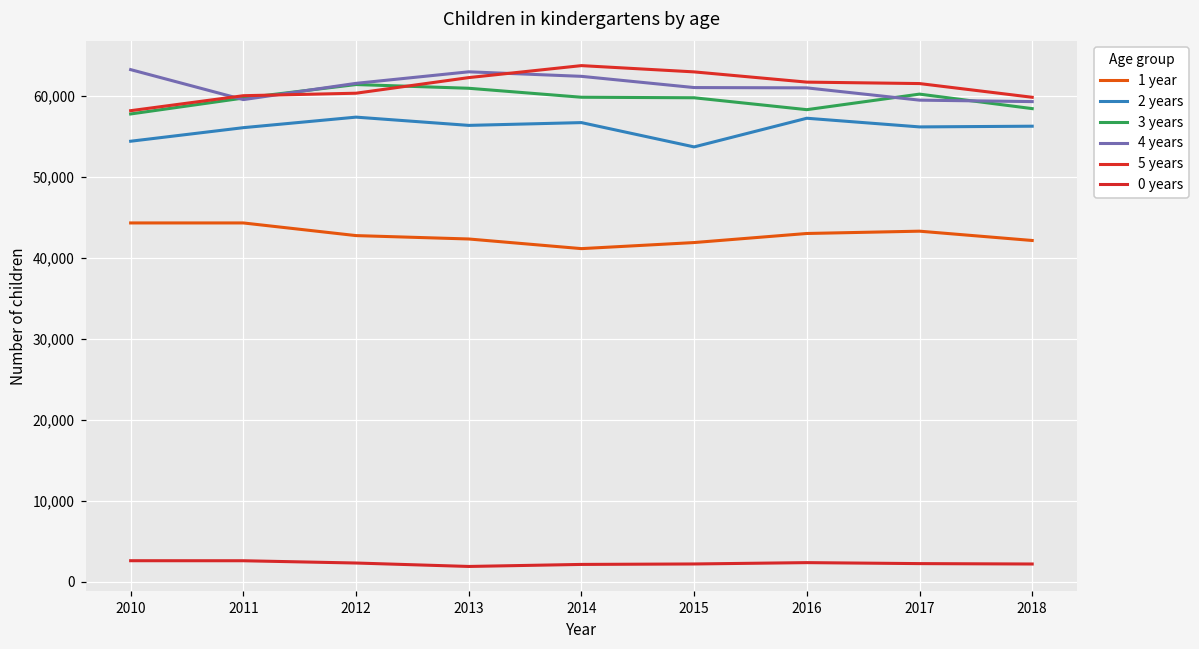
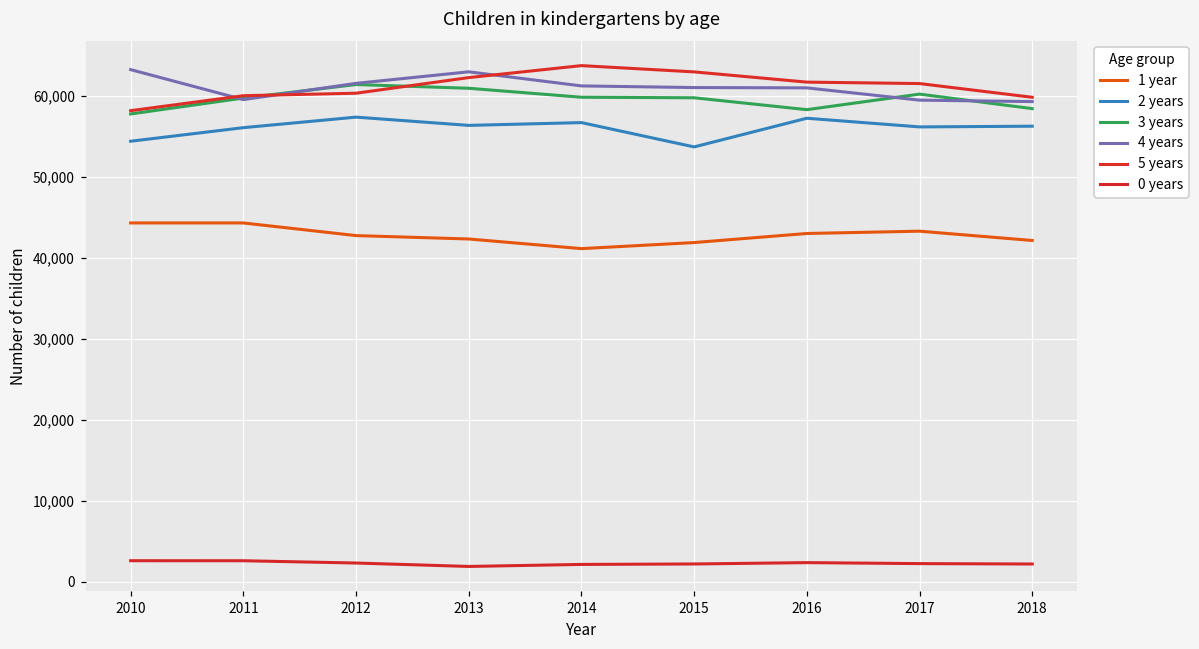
4 years, 2014: 62,000 -> 61,000
